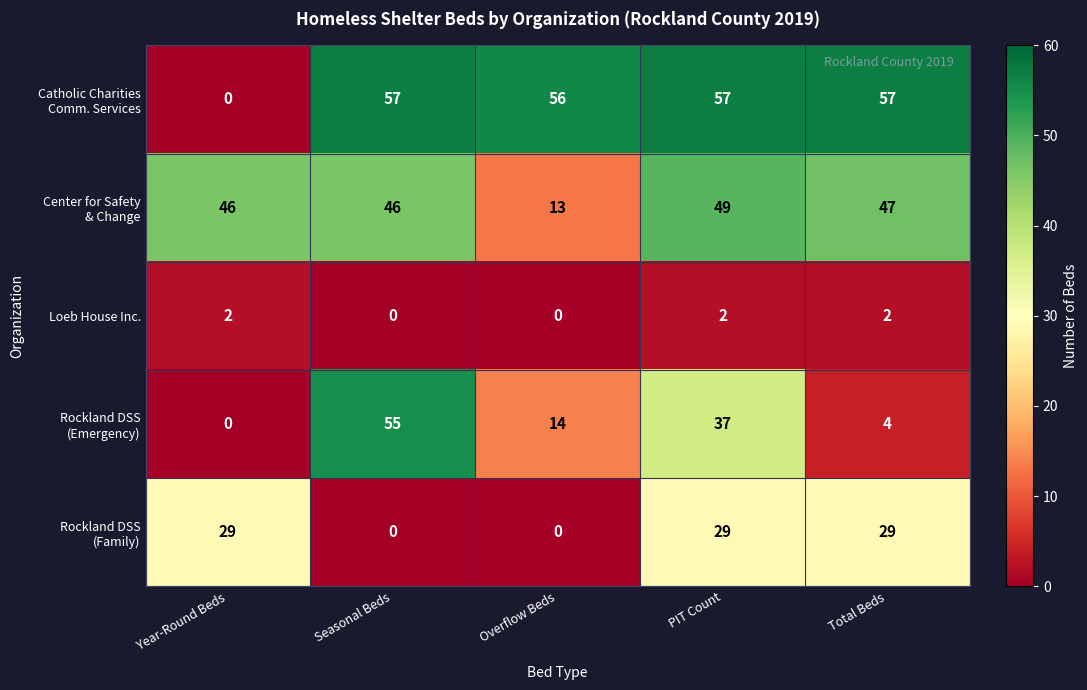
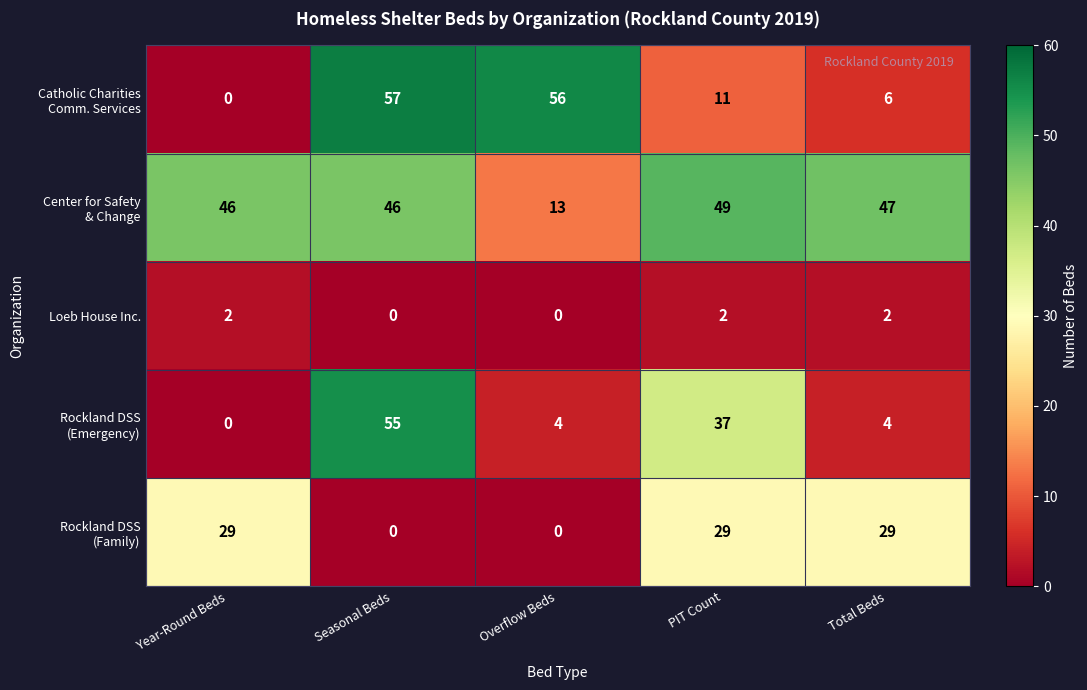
Catholic Charities Comm. Services, PIT Count: 57 -> 11
Catholic Charities Comm. Services, Total Beds: 57 -> 6
Rockland DSS (Emergency), Overflow Beds: 14 -> 4
